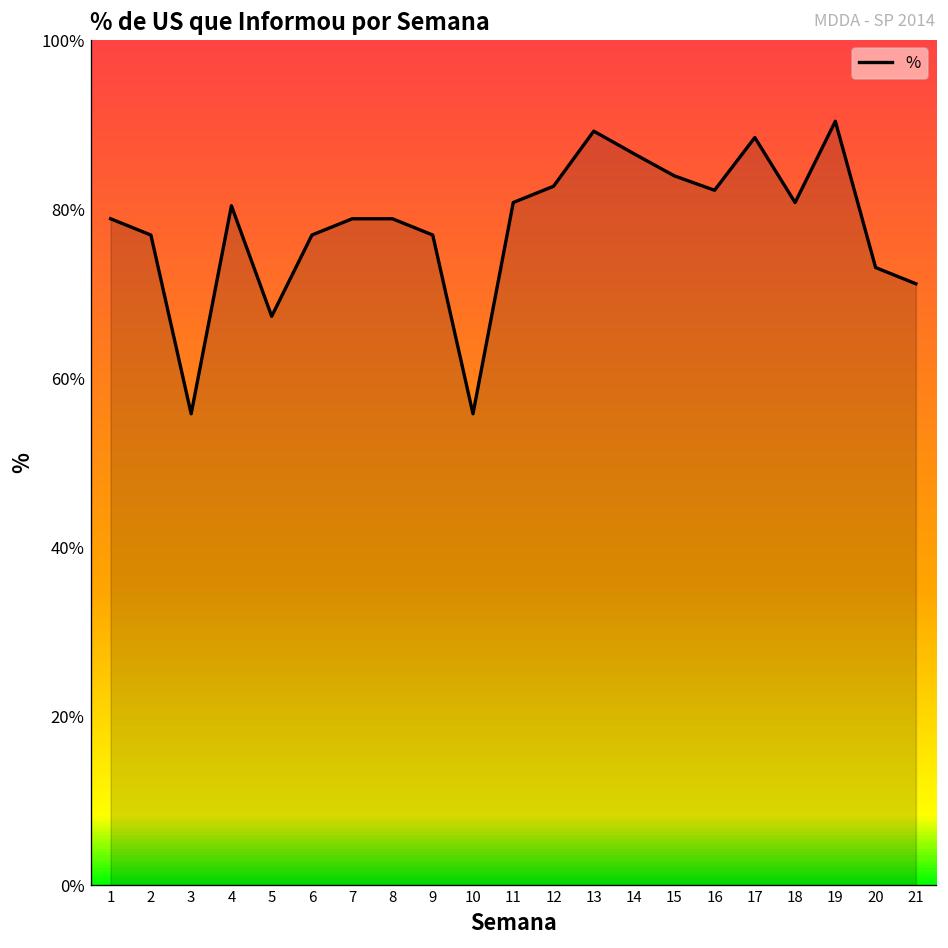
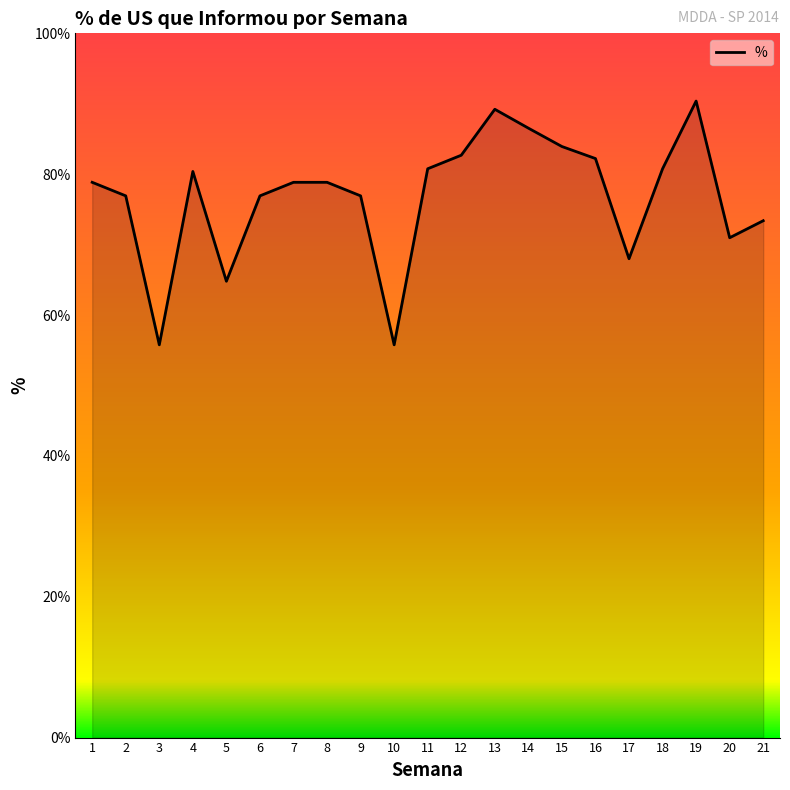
5: 67% -> 65%
17: 88% -> 68%
20: 73% -> 71%
21: 71% -> 73%
